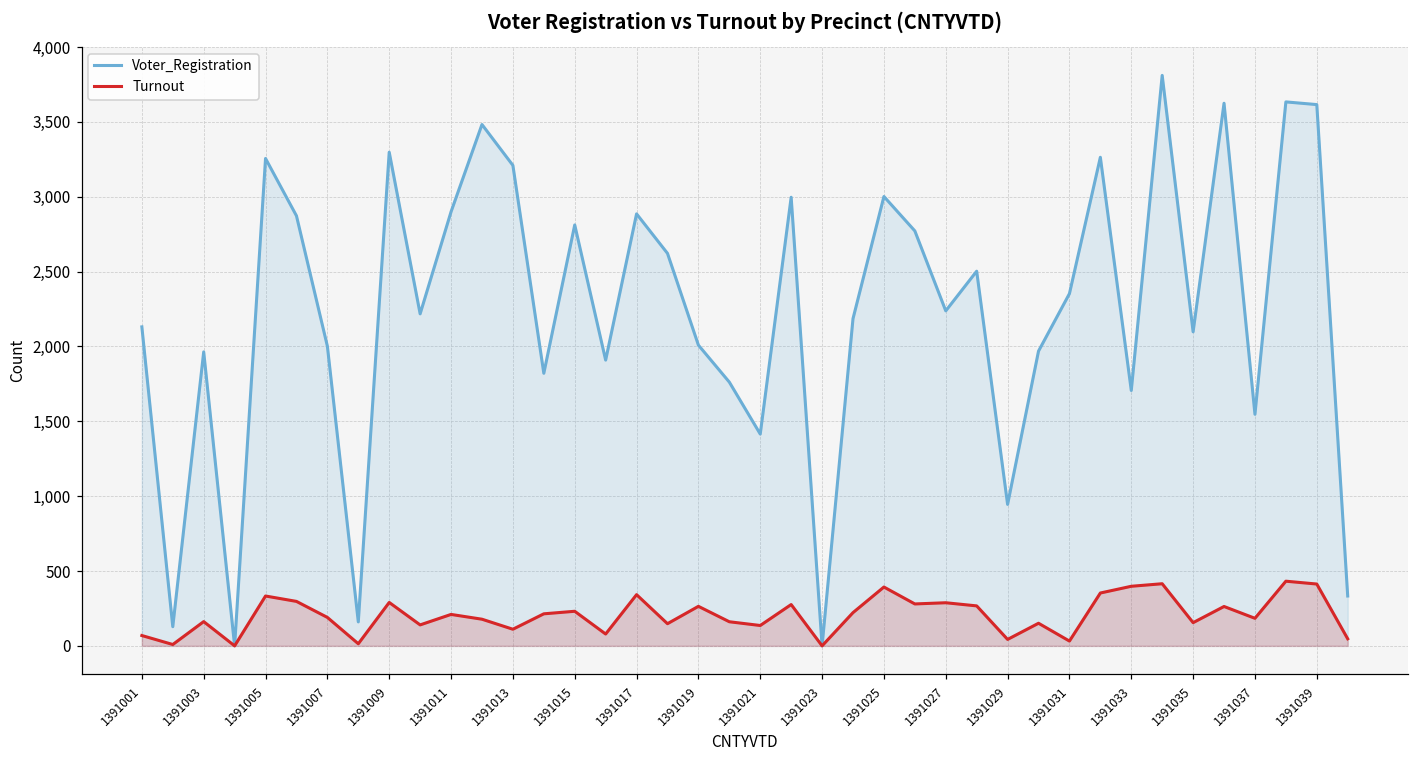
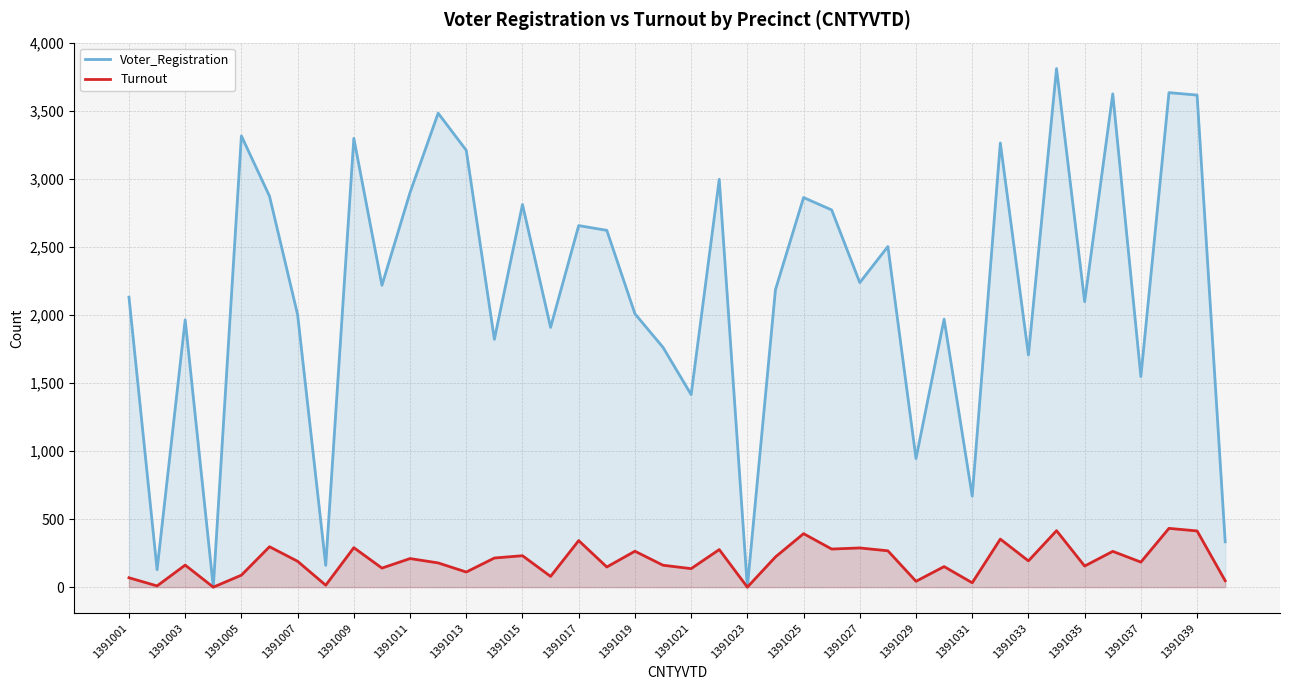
Voter_Registration, 1391005: 3,260 -> 3,320
Turnout, 1391005: 330 -> 90
Voter_Registration, 1391017: 2,890 -> 2,660
Voter_Registration, 1391025: 3,000 -> 2,860
Voter_Registration, 1391031: 2,350 -> 670
Turnout, 1391033: 400 -> 190
